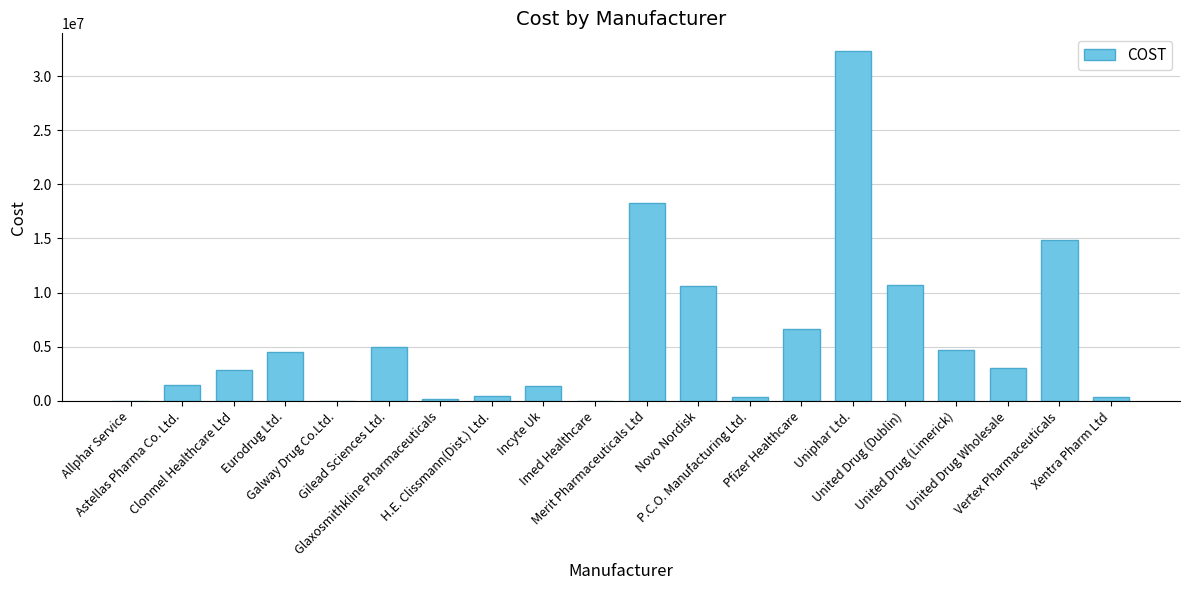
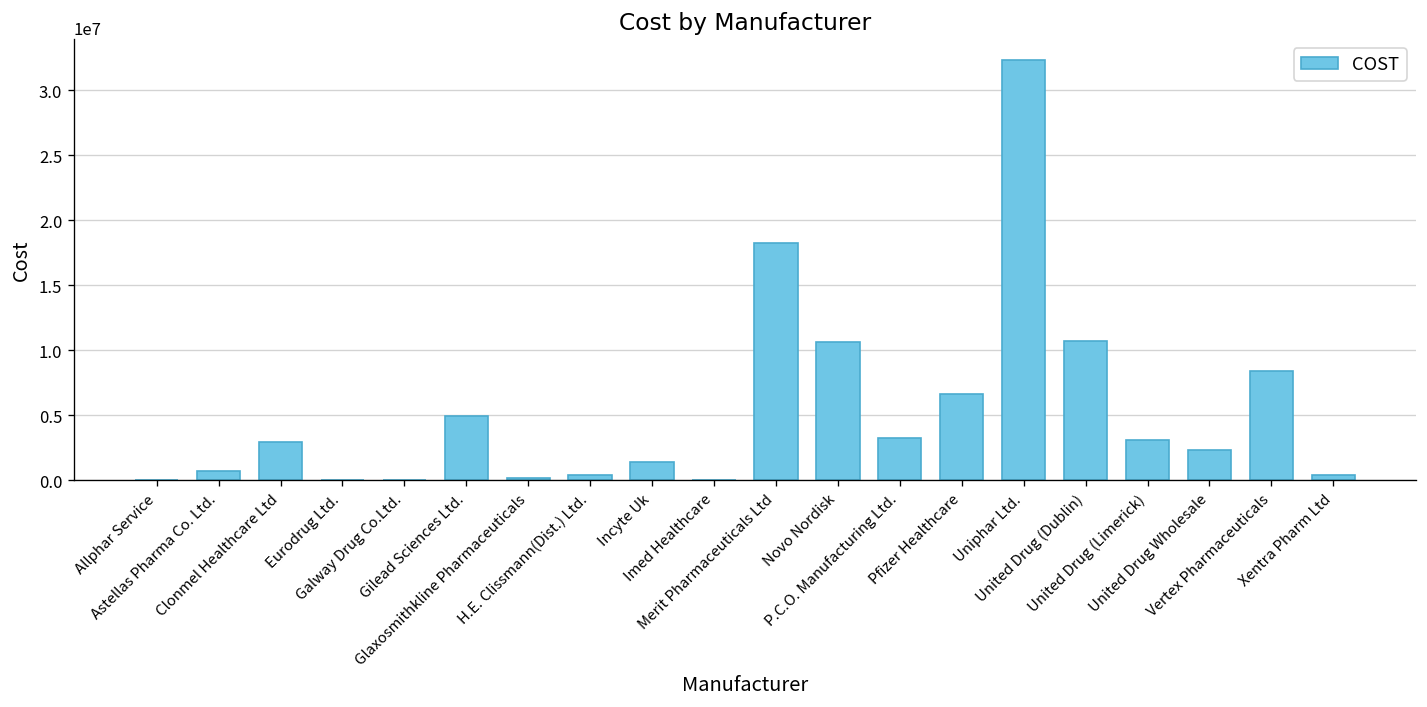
Astellas Pharma Co. Ltd.: 1500000 -> 700000
Eurodrug Ltd.: 4600000 -> 0
P.C.O. Manufacturing Ltd.: 400000 -> 3200000
United Drug (Limerick): 4700000 -> 3100000
United Drug Wholesale: 3100000 -> 2300000
Vertex Pharmaceuticals: 14800000 -> 8400000
